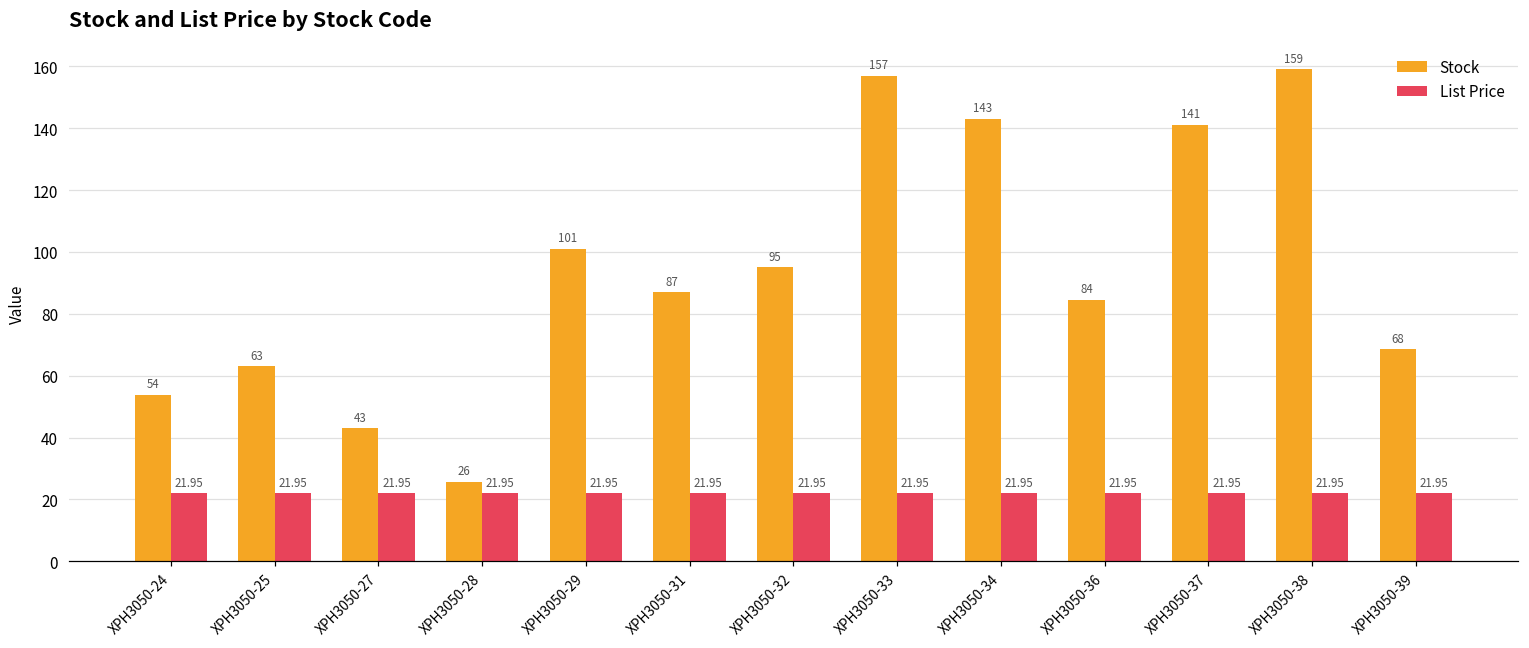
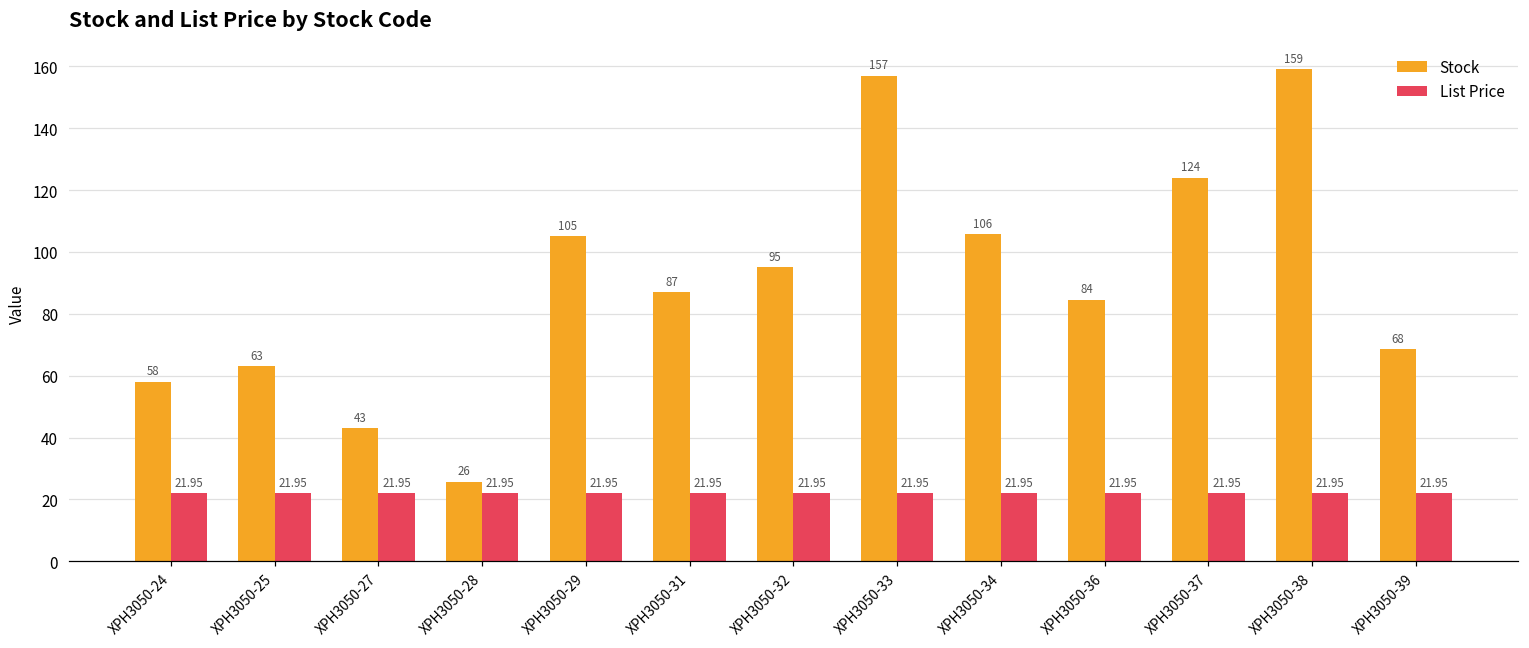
Stock, XPH3050-24: 54 -> 58
Stock, XPH3050-29: 101 -> 105
Stock, XPH3050-34: 143 -> 106
Stock, XPH3050-37: 141 -> 124
